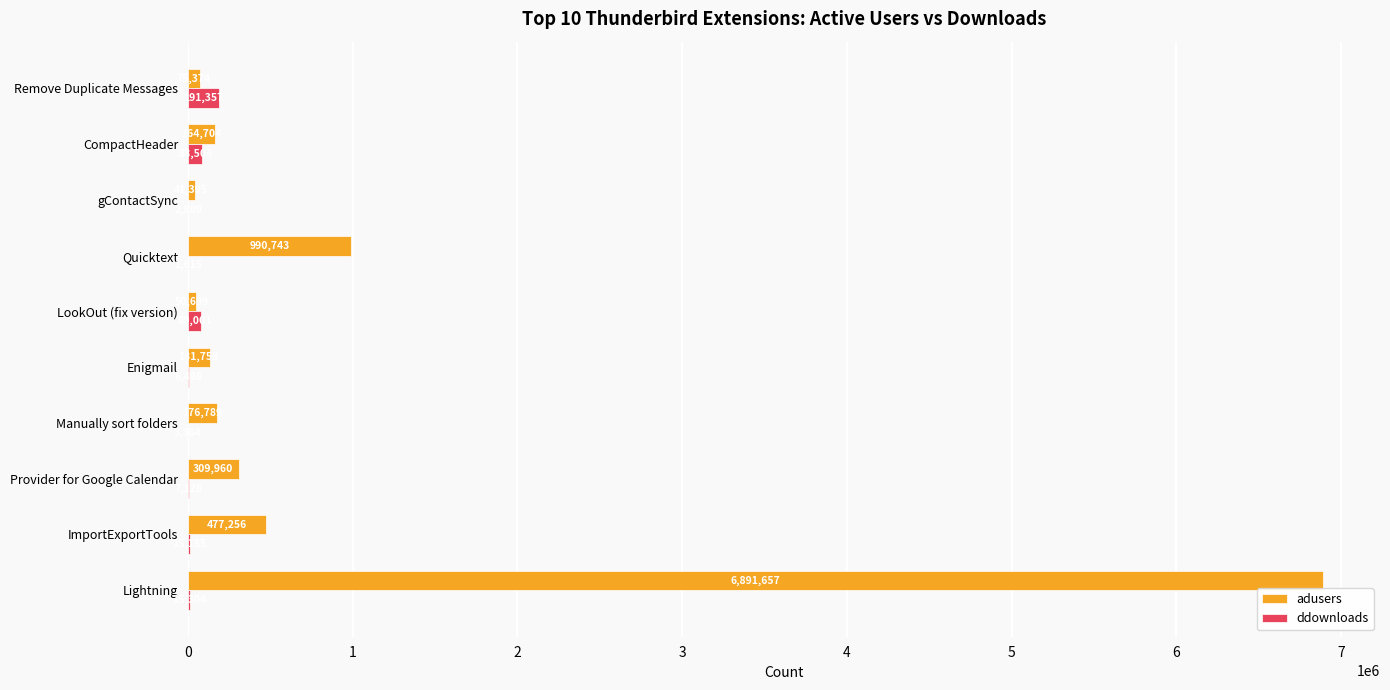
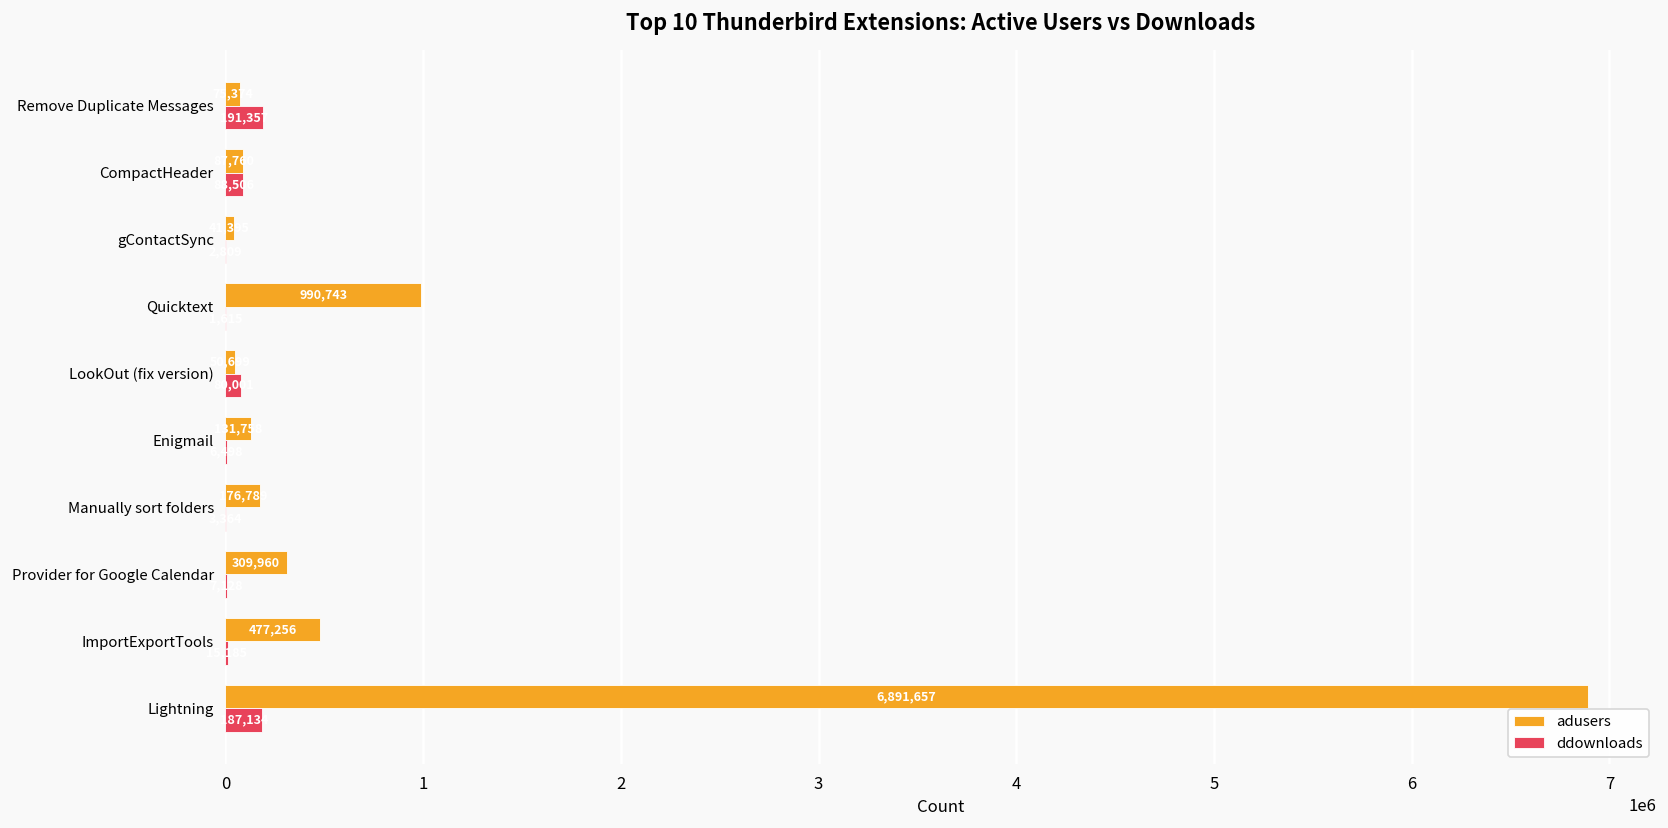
adusers, CompactHeader: 160000 -> 90000
ddownloads, Lightning: 20000 -> 190000
